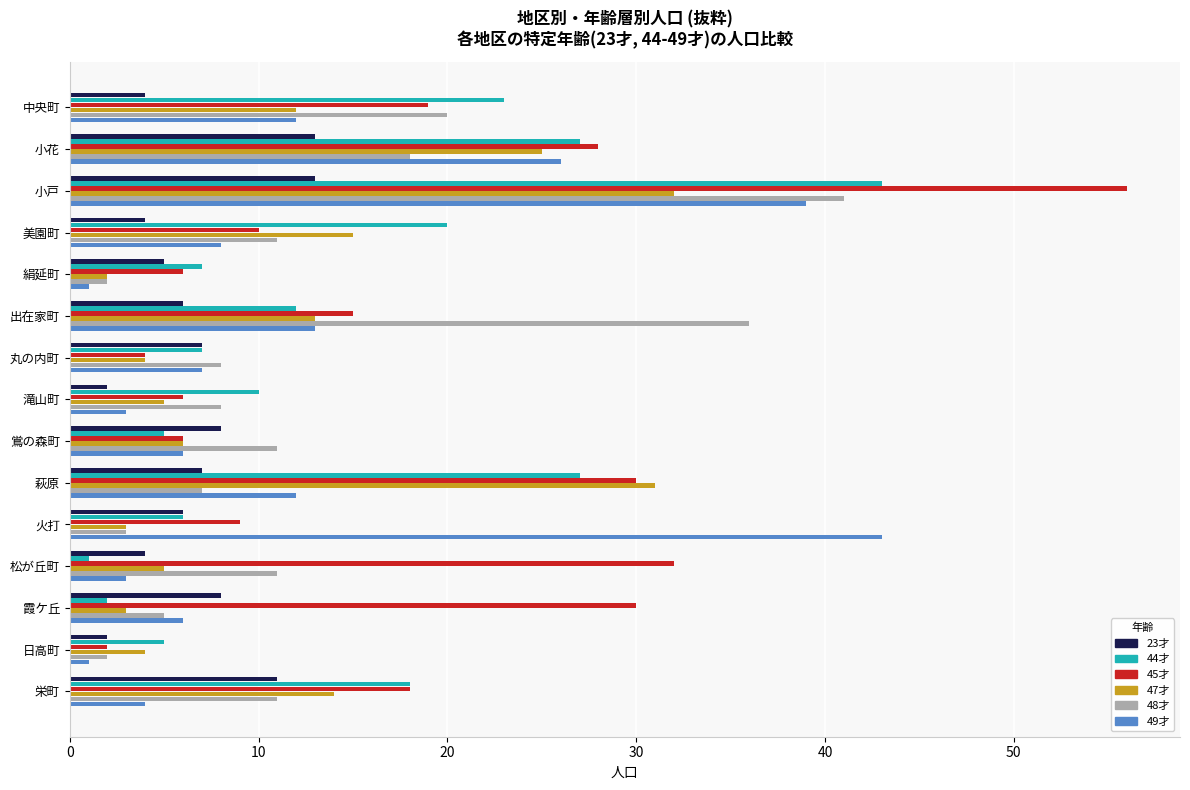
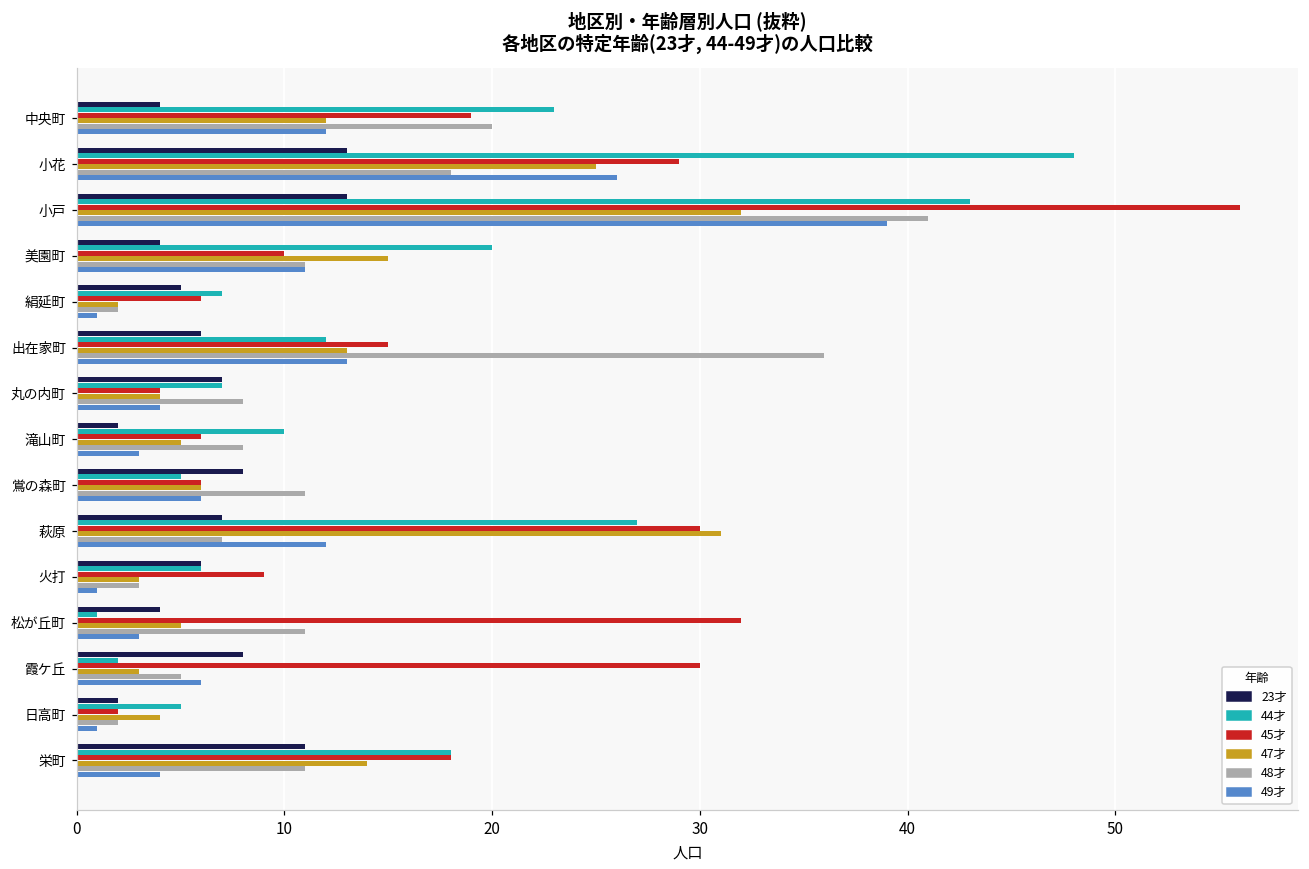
44才, 小花: 27 -> 48
45才, 小花: 28 -> 29
49才, 美園町: 8 -> 11
49才, 丸の内町: 7 -> 4
49才, 火打: 43 -> 1
